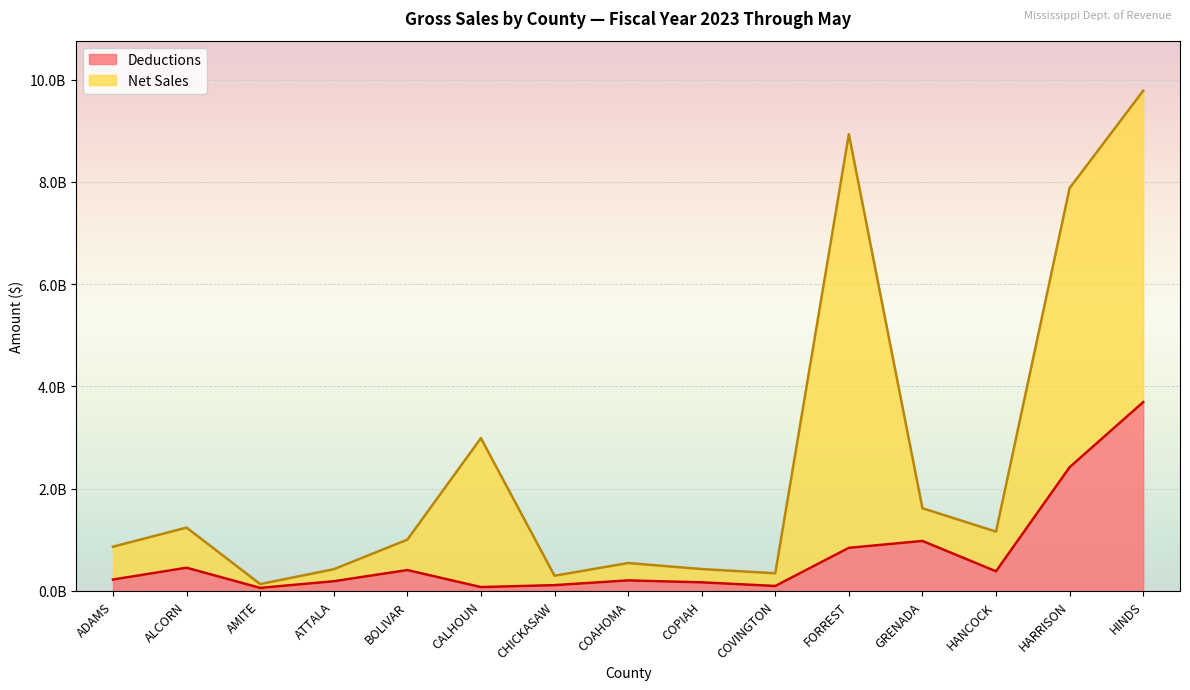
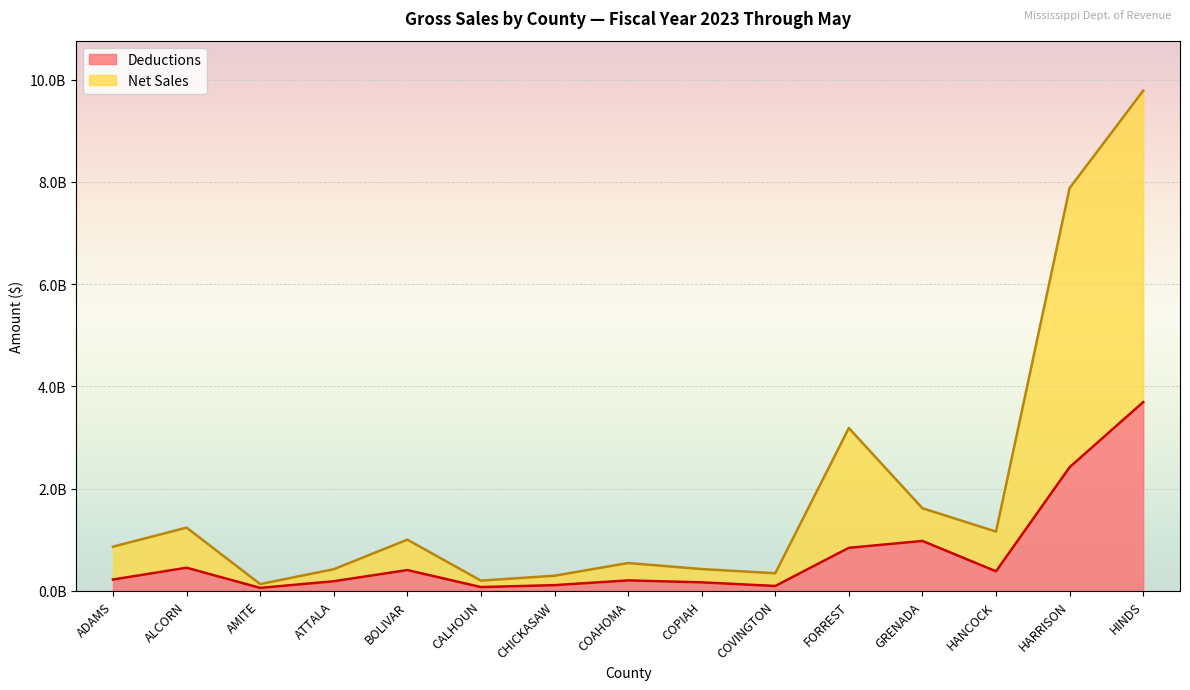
Net Sales, CALHOUN: 2900000000 -> 100000000
Net Sales, FORREST: 8100000000 -> 2300000000
